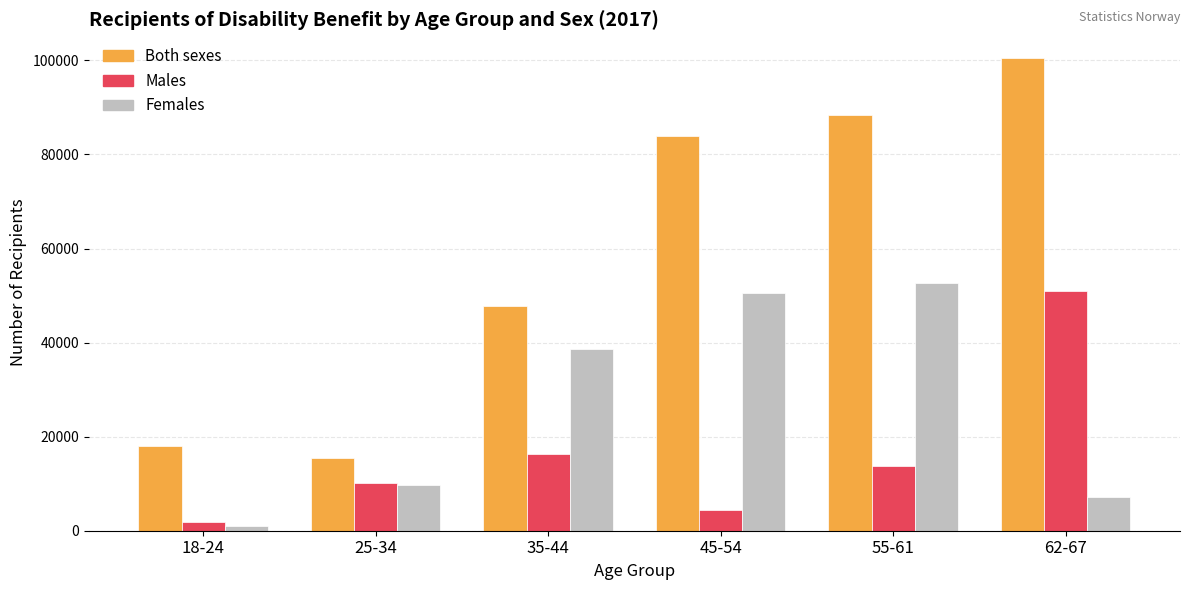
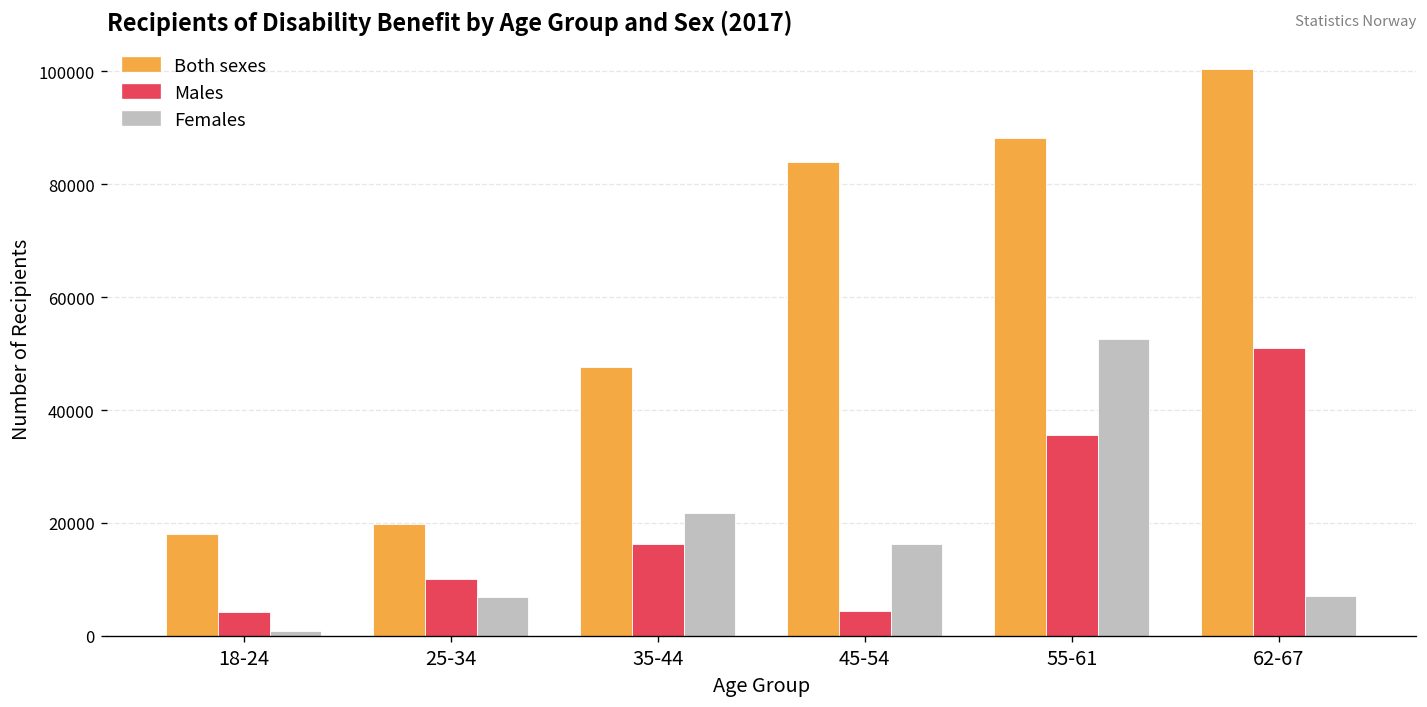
Males, 18-24: 2000 -> 4000
Both sexes, 25-34: 15000 -> 20000
Females, 25-34: 10000 -> 7000
Females, 35-44: 39000 -> 22000
Females, 45-54: 51000 -> 16000
Males, 55-61: 14000 -> 36000
